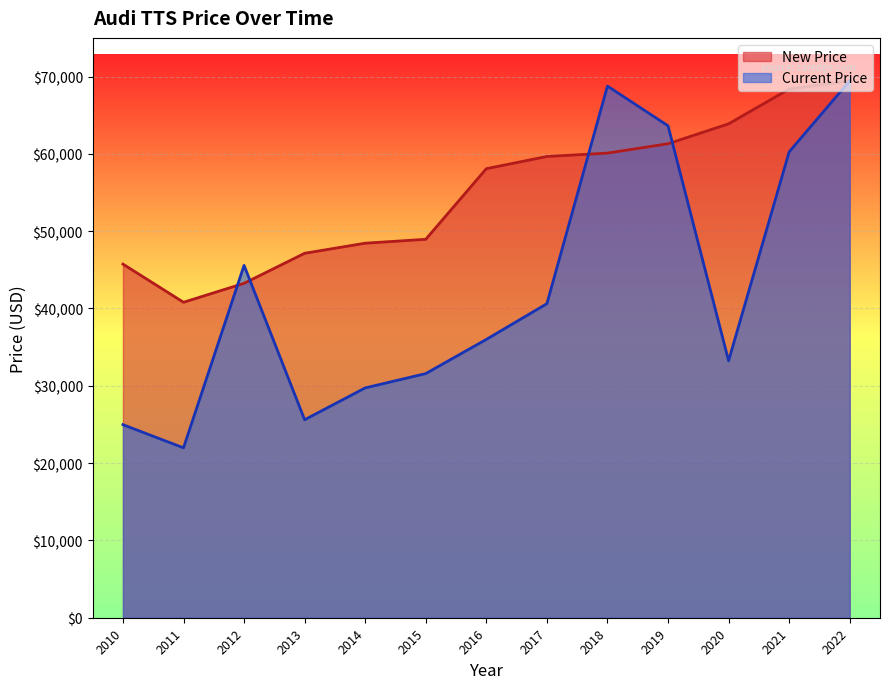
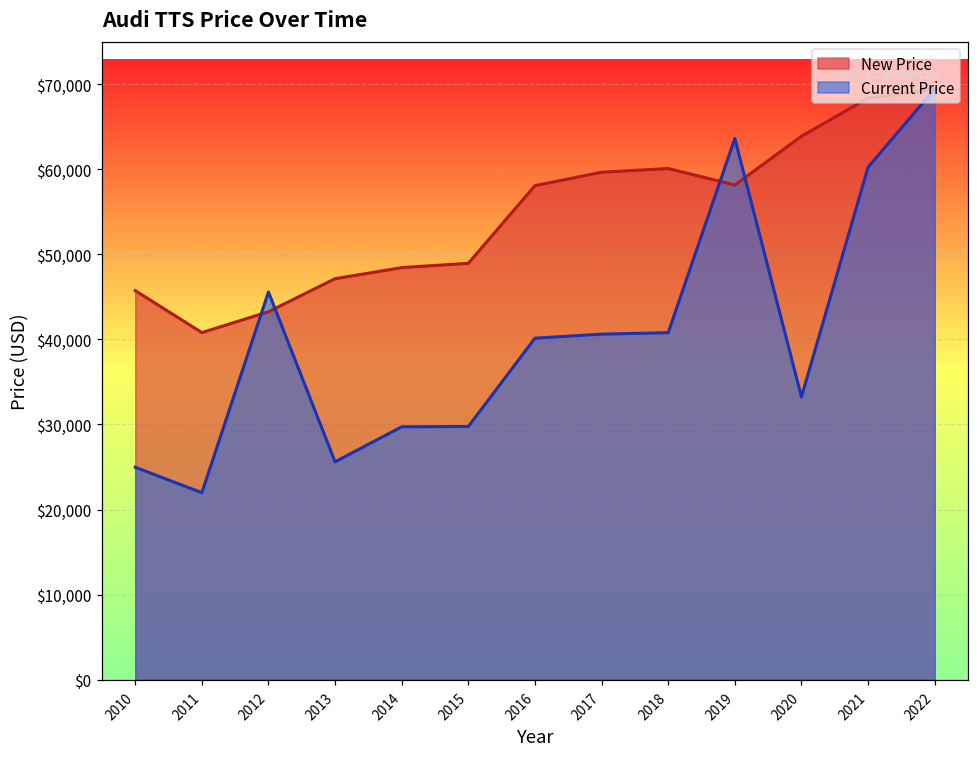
Current Price, 2015: $32,000 -> $30,000
Current Price, 2016: $36,000 -> $40,000
Current Price, 2018: $69,000 -> $41,000
New Price, 2019: $61,000 -> $58,000
